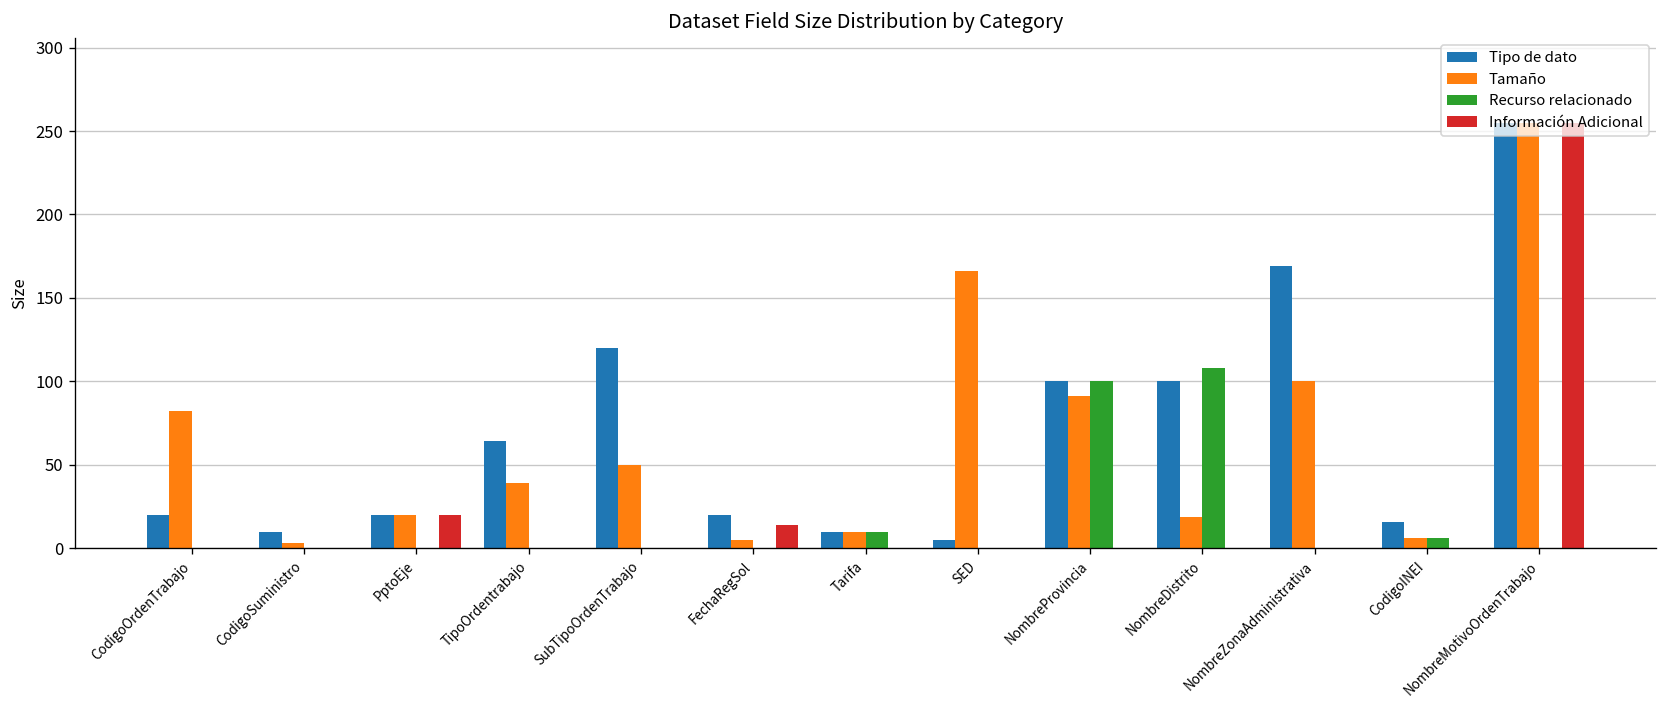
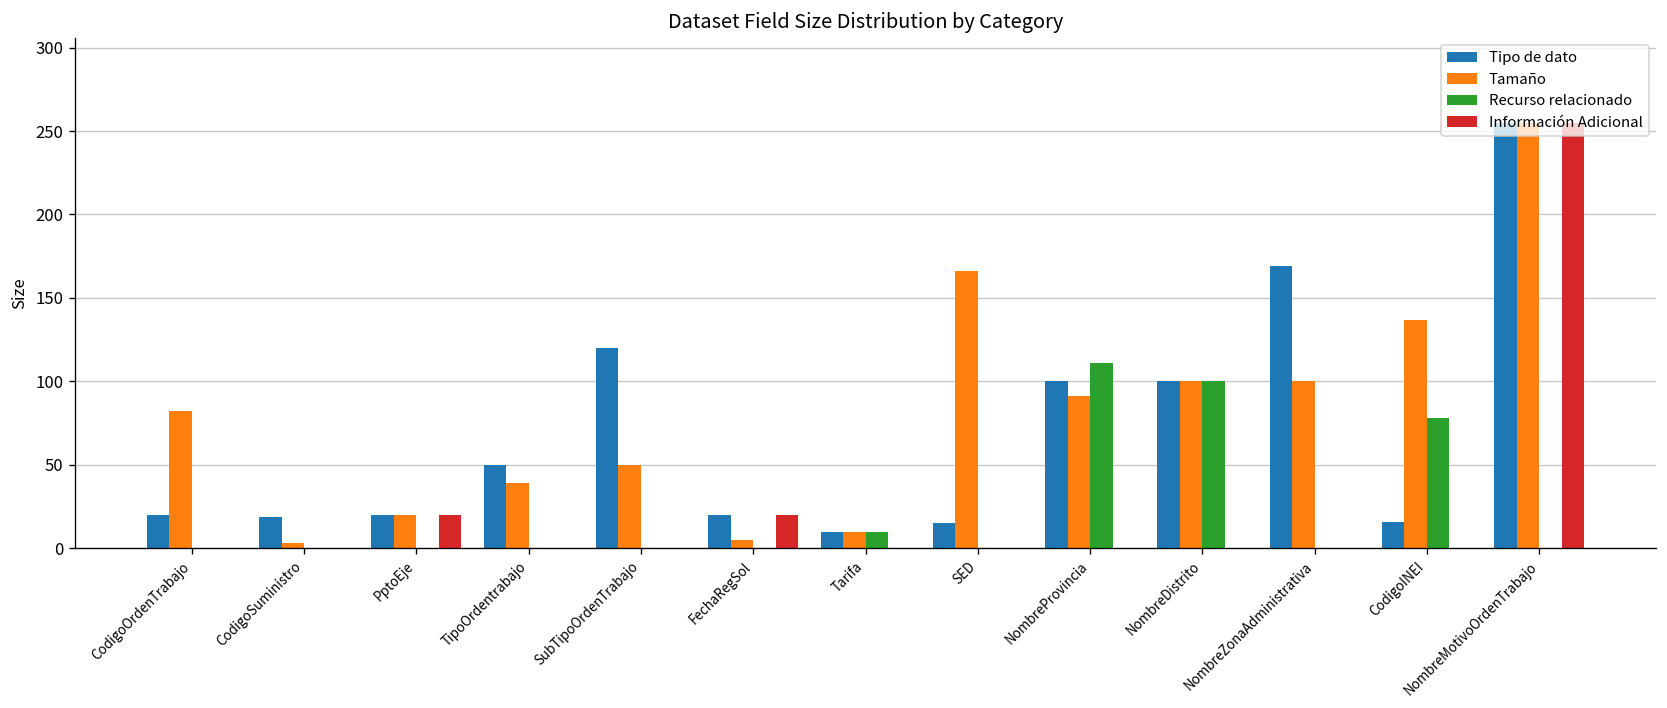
Tipo de dato, CodigoSuministro: 10 -> 19
Tipo de dato, TipoOrdentrabajo: 64 -> 50
Información Adicional, FechaRegSol: 14 -> 20
Tipo de dato, SED: 5 -> 15
Recurso relacionado, NombreProvincia: 100 -> 111
Tamaño, NombreDistrito: 19 -> 100
Recurso relacionado, NombreDistrito: 108 -> 100
Tamaño, CodigoINEI: 6 -> 137
Recurso relacionado, CodigoINEI: 6 -> 78
